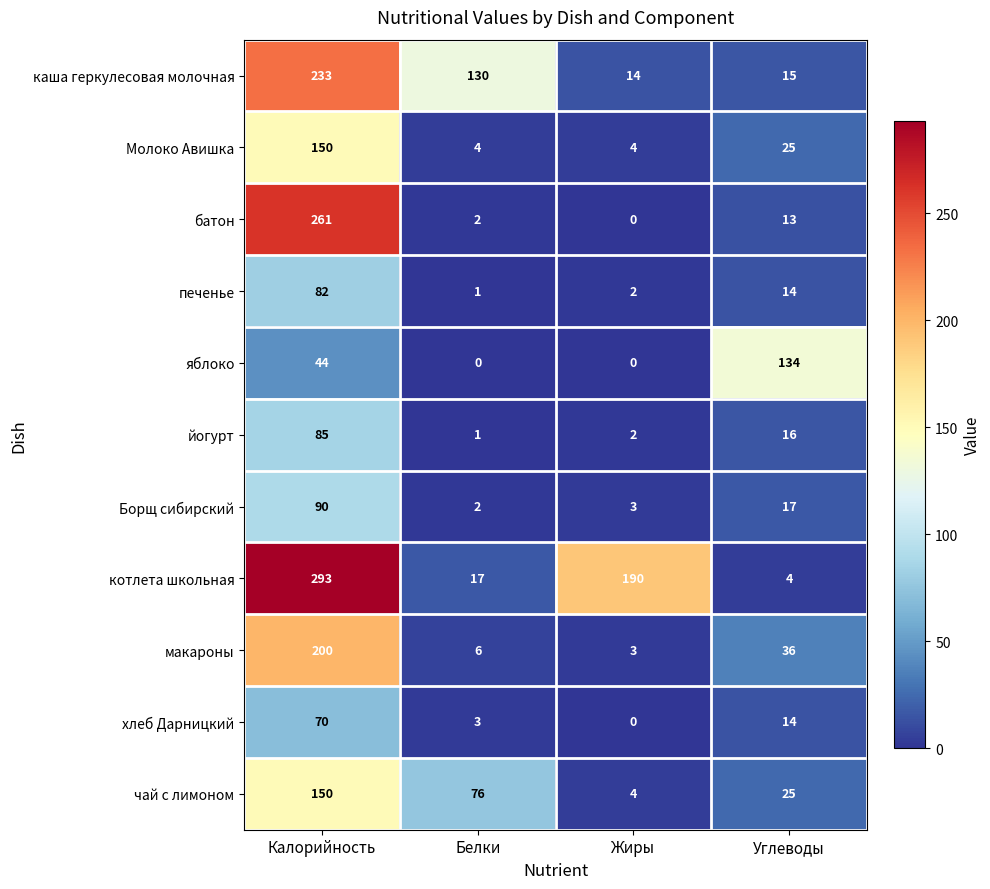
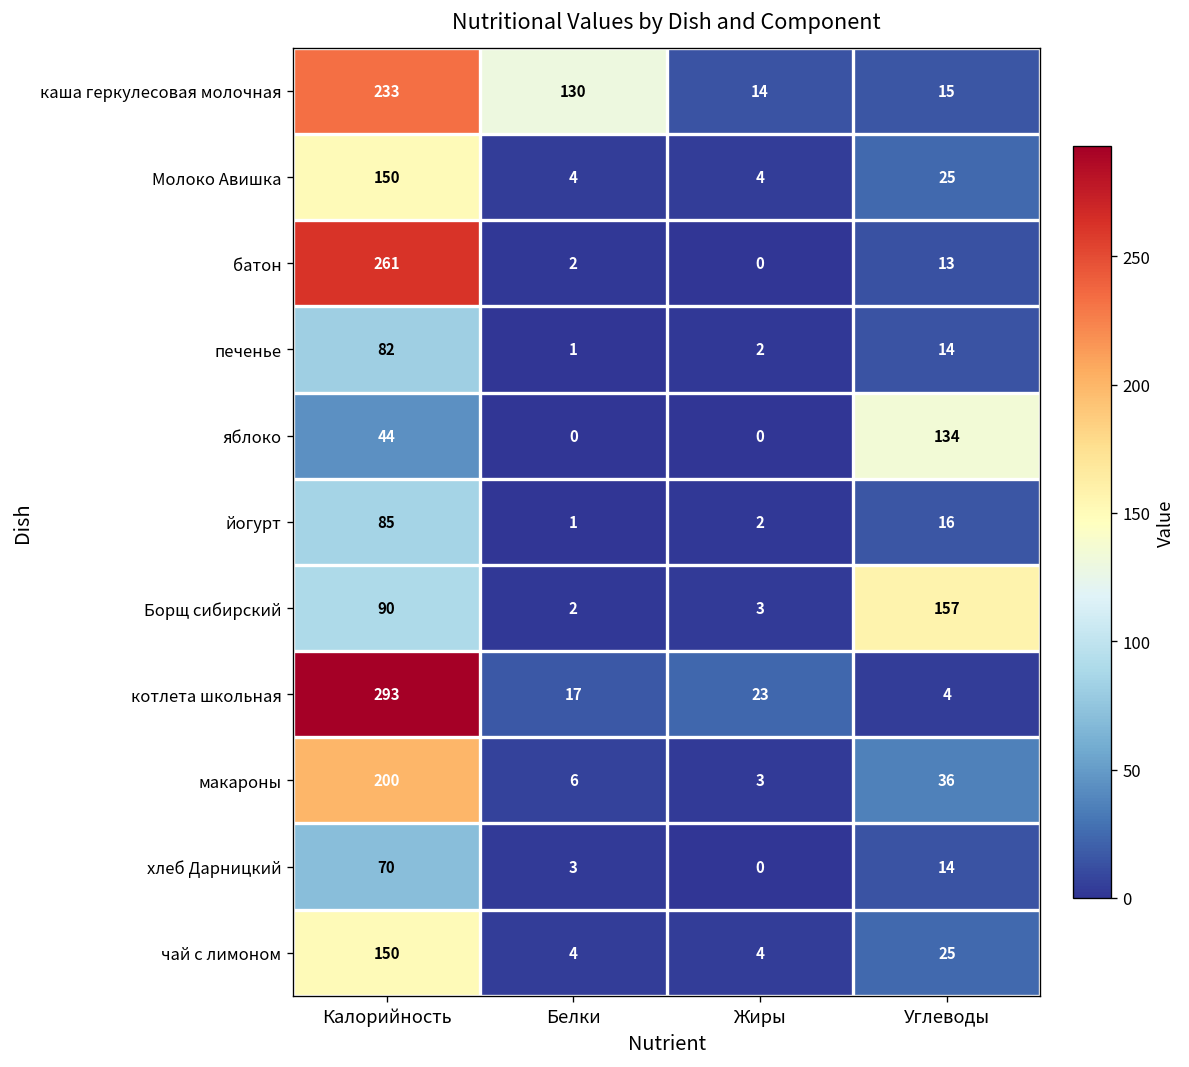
Борщ сибирский, Углеводы: 17 -> 157
котлета школьная, Жиры: 190 -> 23
чай с лимоном, Белки: 76 -> 4
